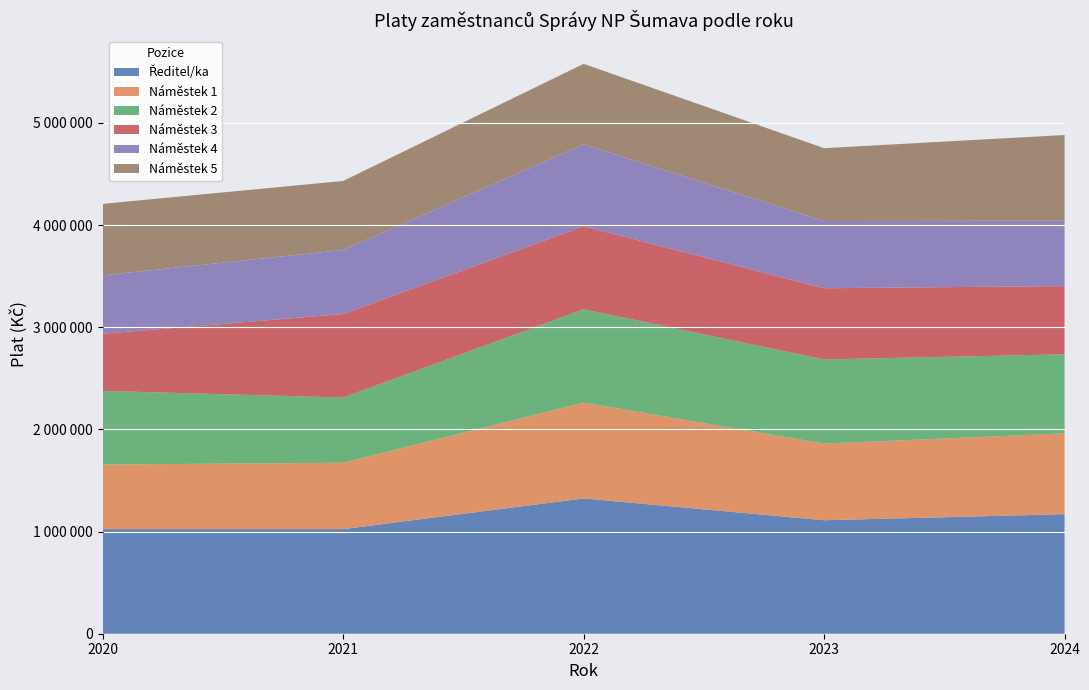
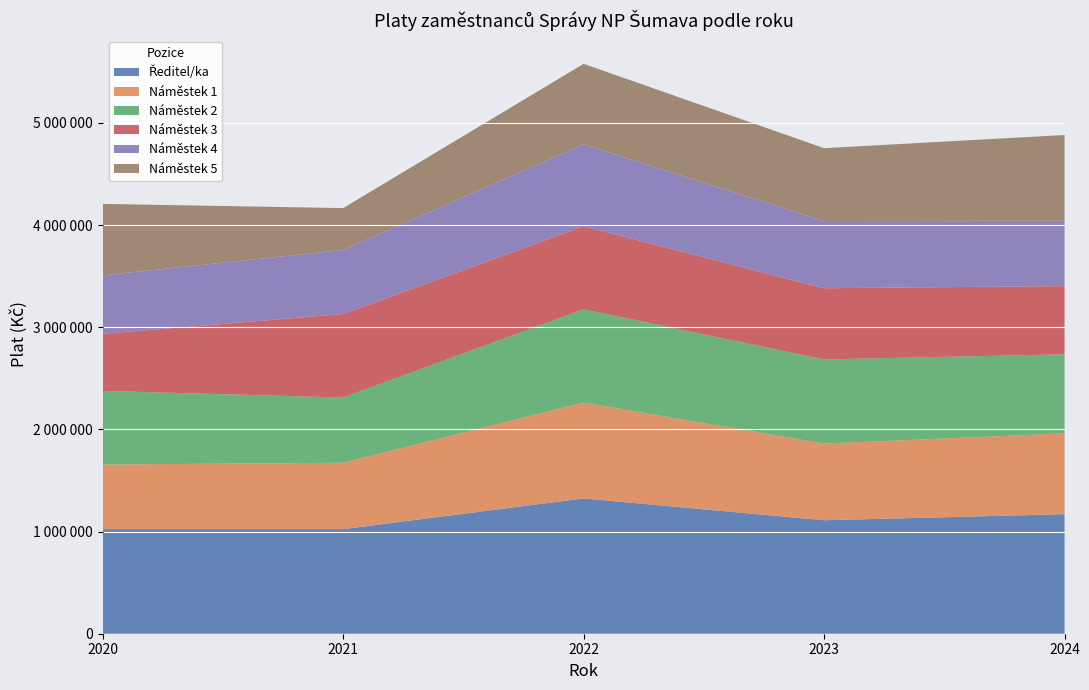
Náměstek 5, 2021: 680000 -> 410000
